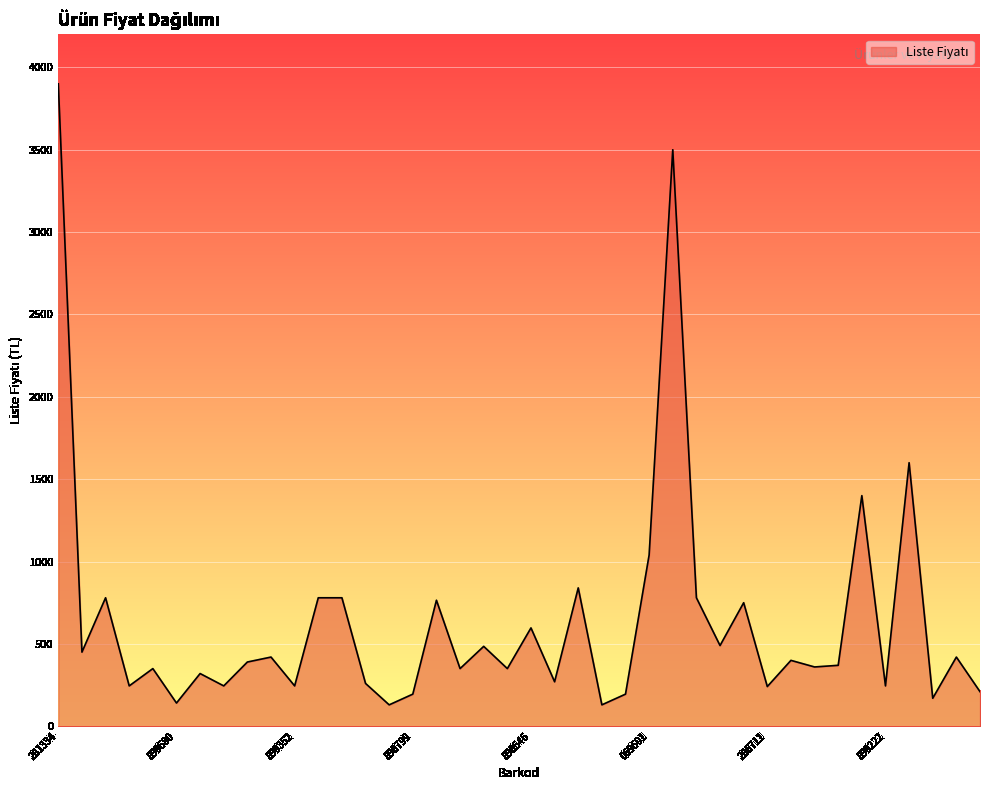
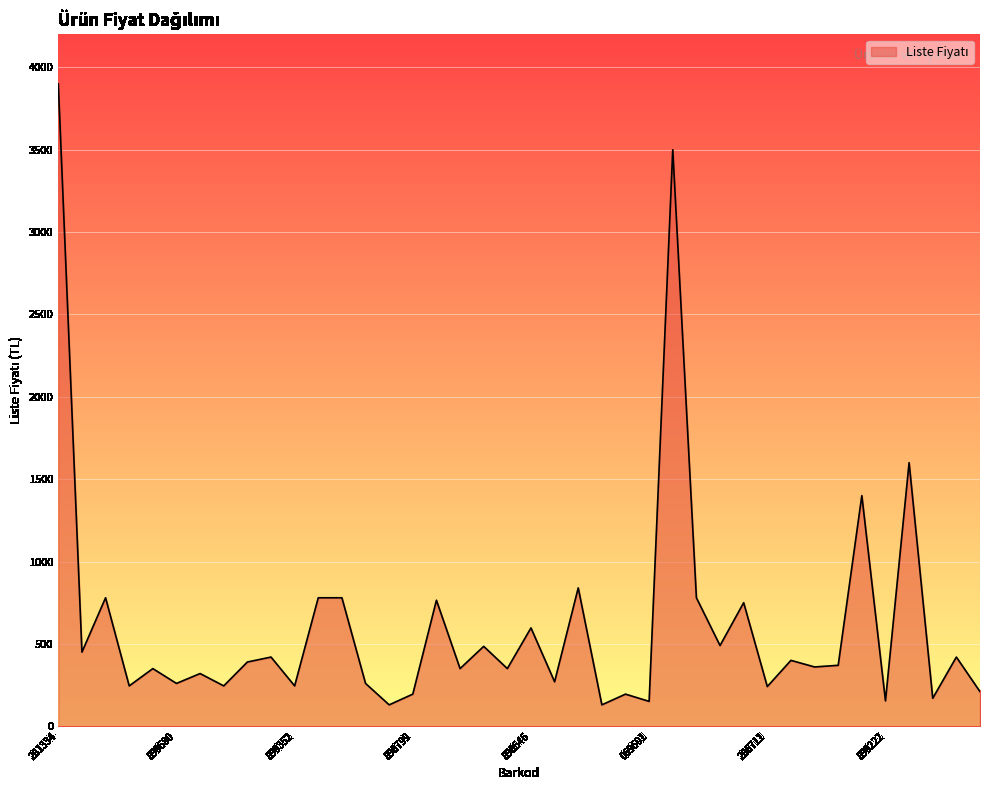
899680: 140 -> 260
069601: 1040 -> 150
899222: 250 -> 150
